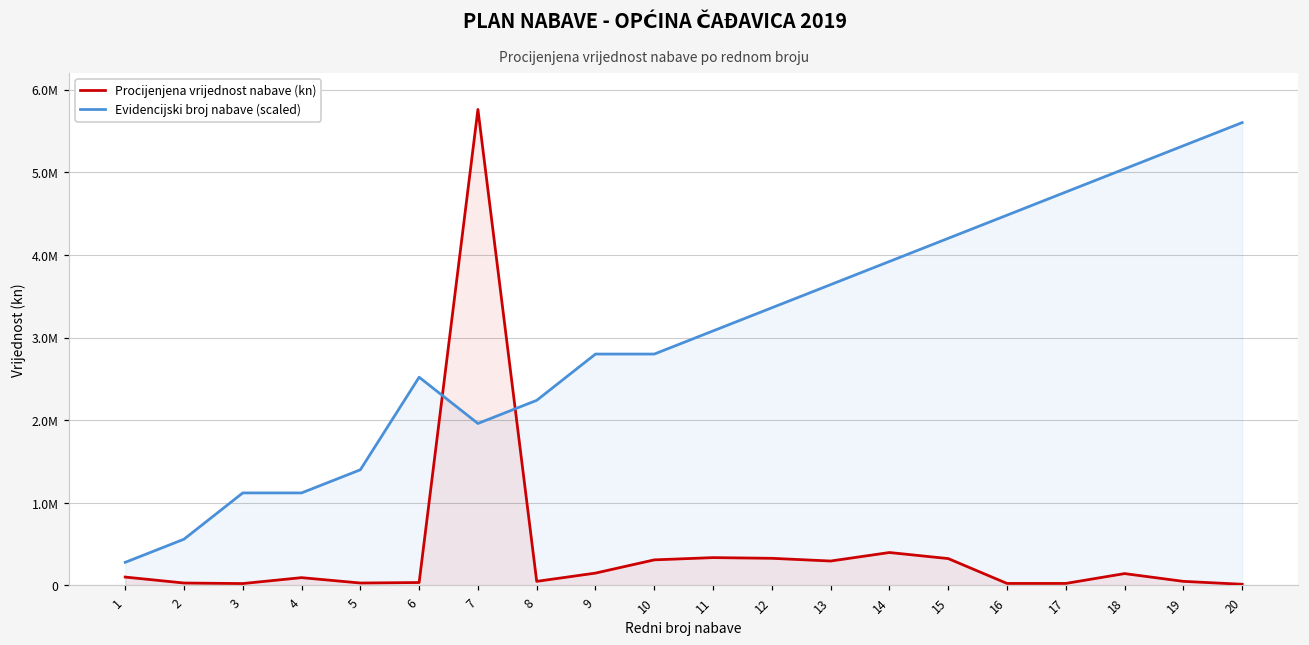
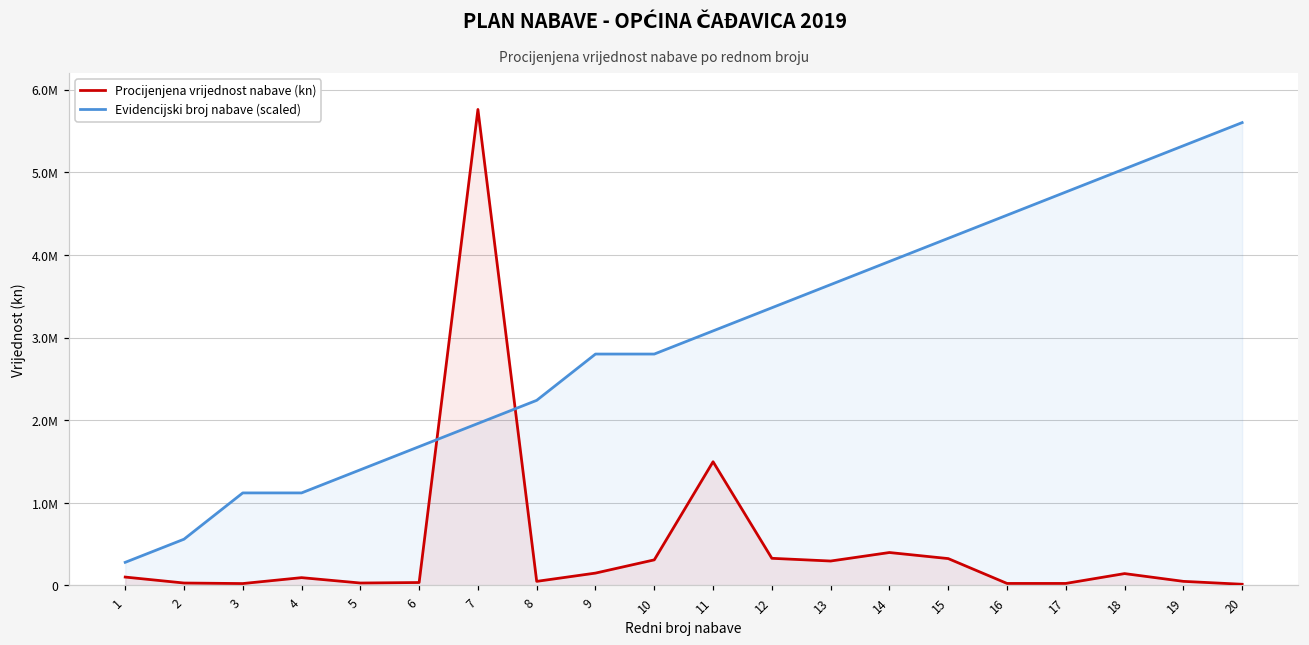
Evidencijski broj nabave (scaled), 6: 2500000 -> 1700000
Procijenjena vrijednost nabave (kn), 11: 300000 -> 1500000
